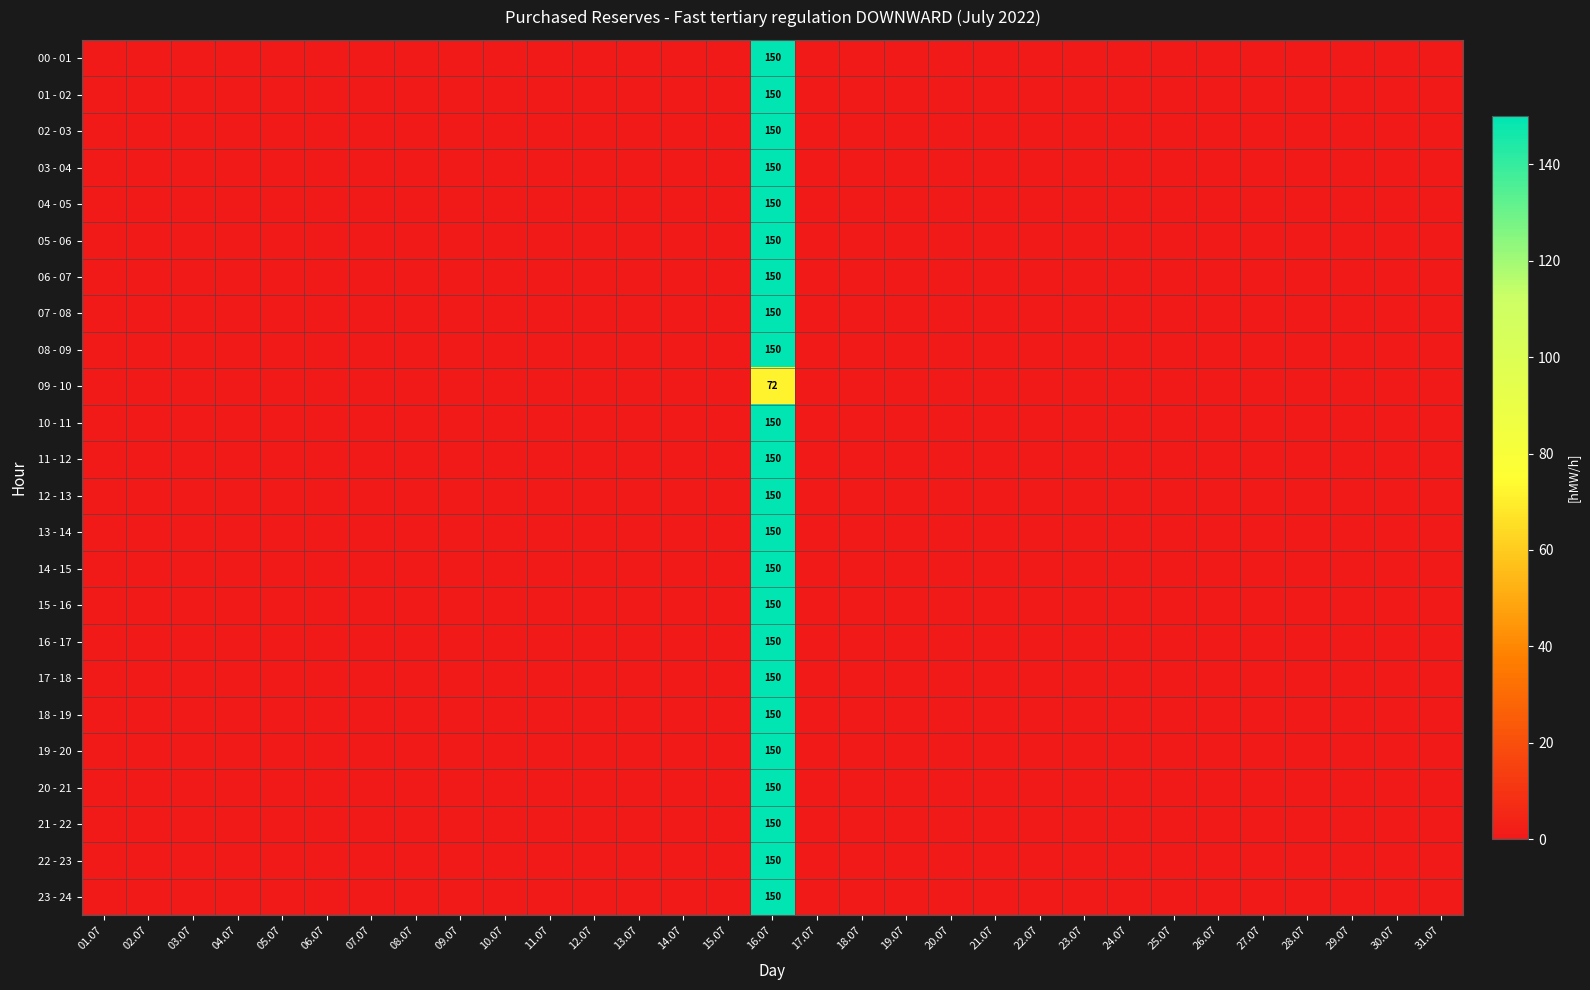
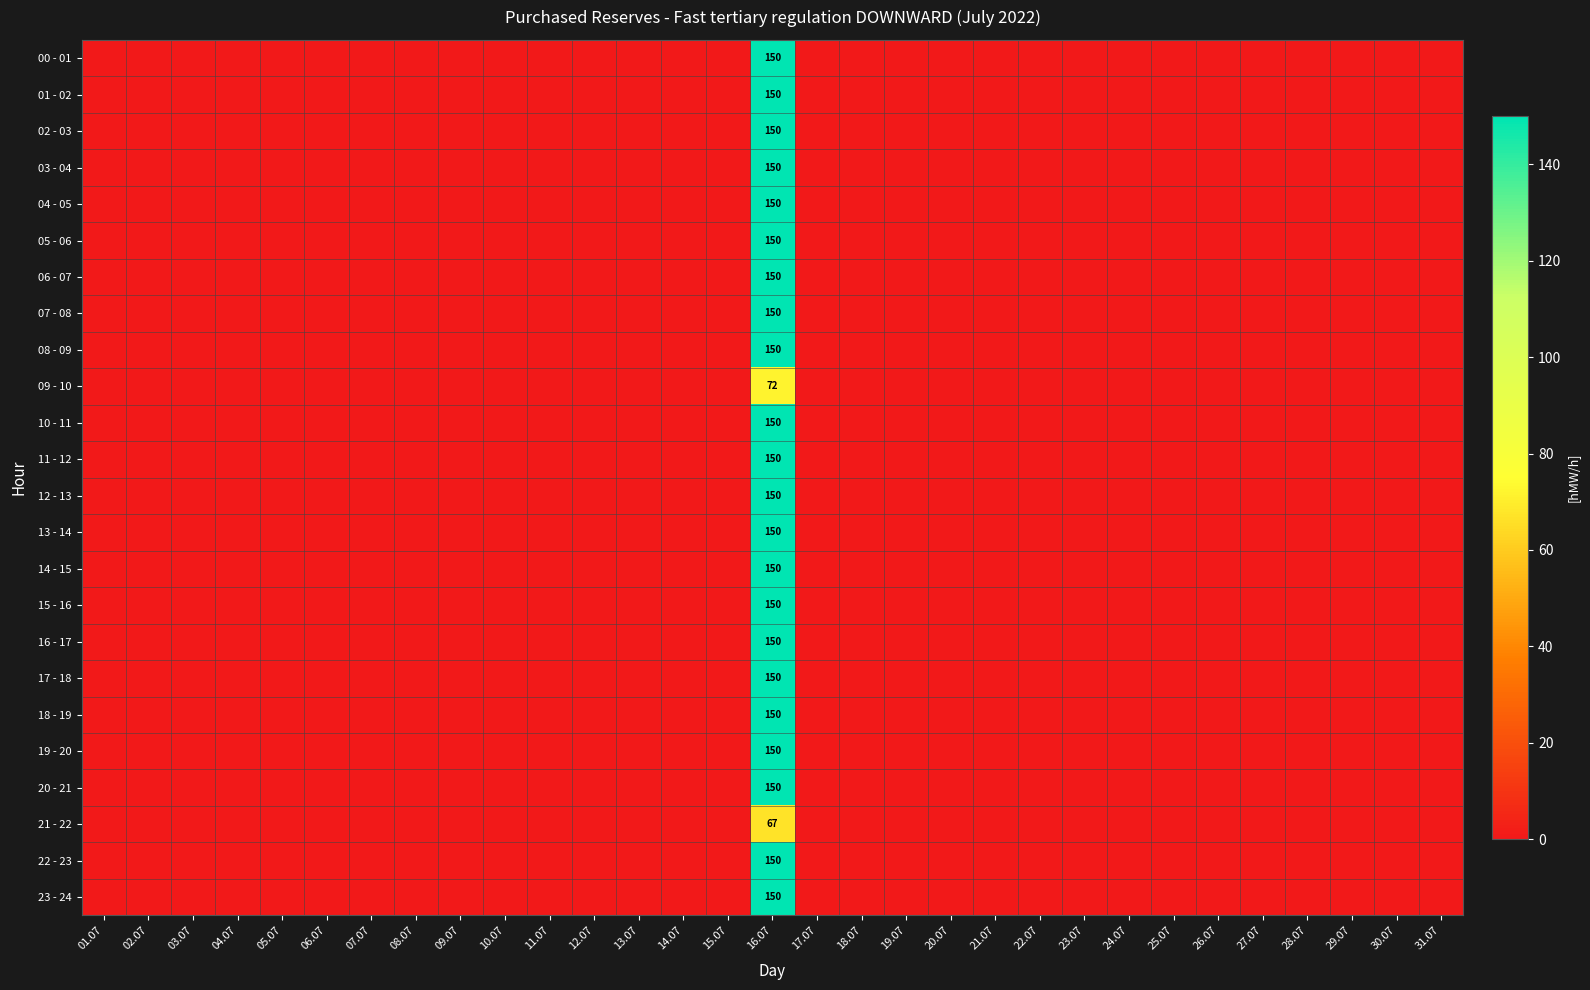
21 - 22, 16.07: 150 -> 67
